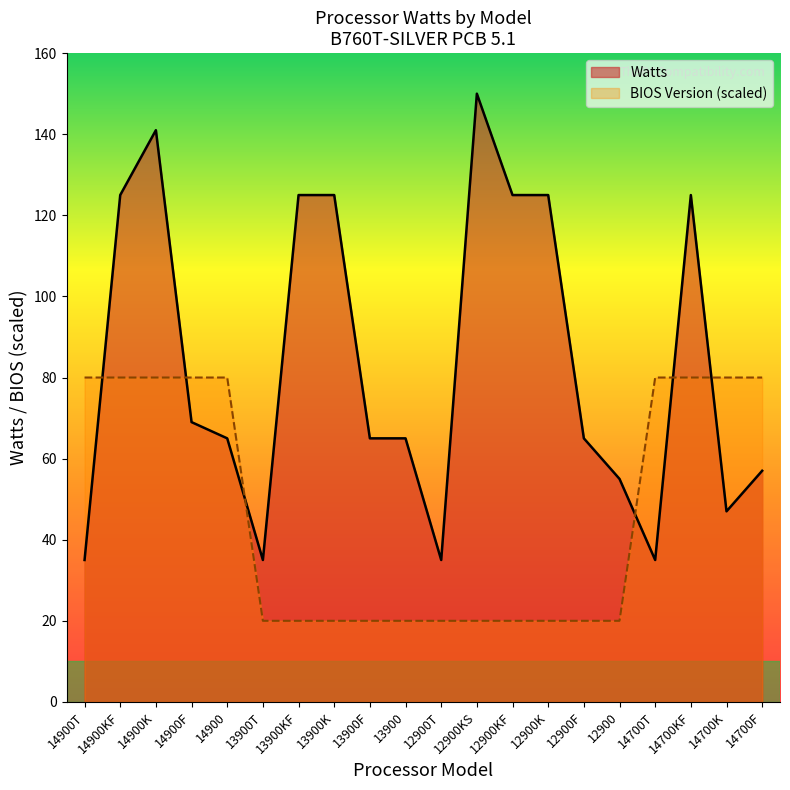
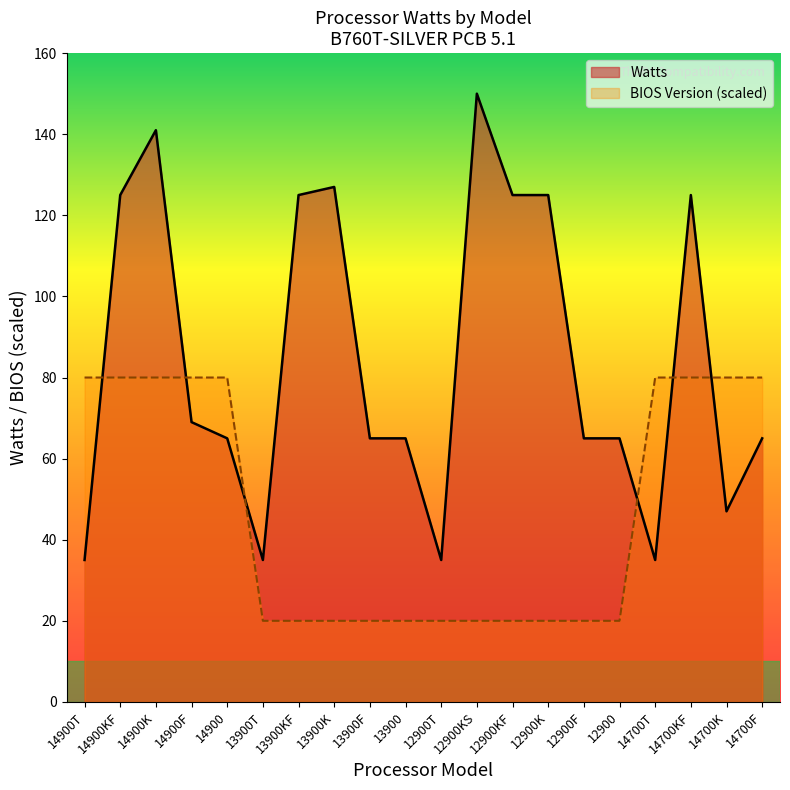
Watts, 13900K: 125 -> 127
Watts, 12900: 55 -> 65
Watts, 14700F: 57 -> 65
